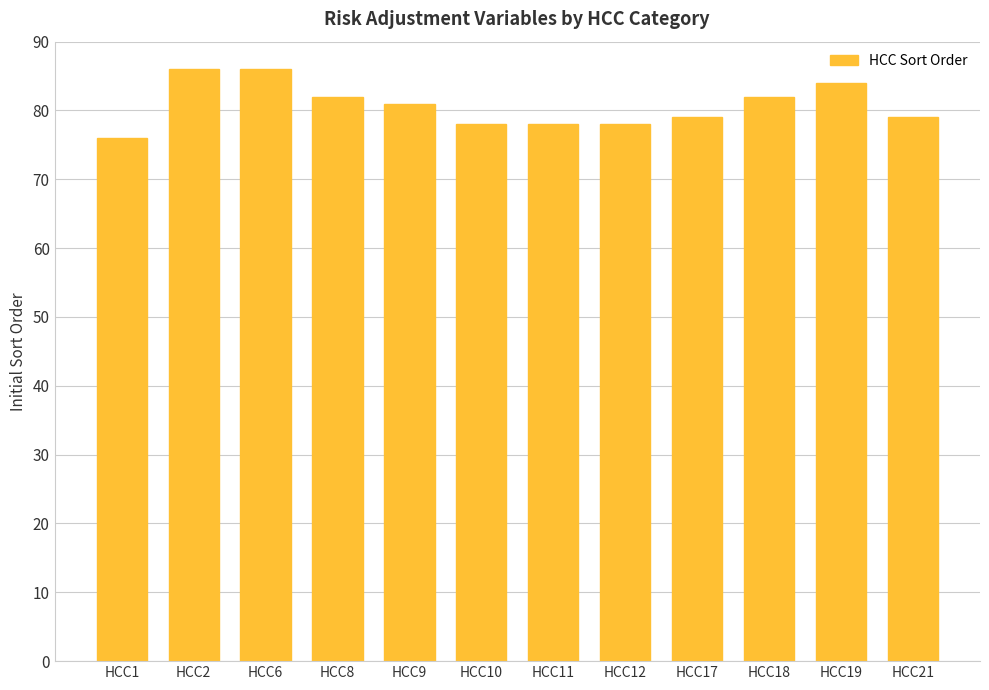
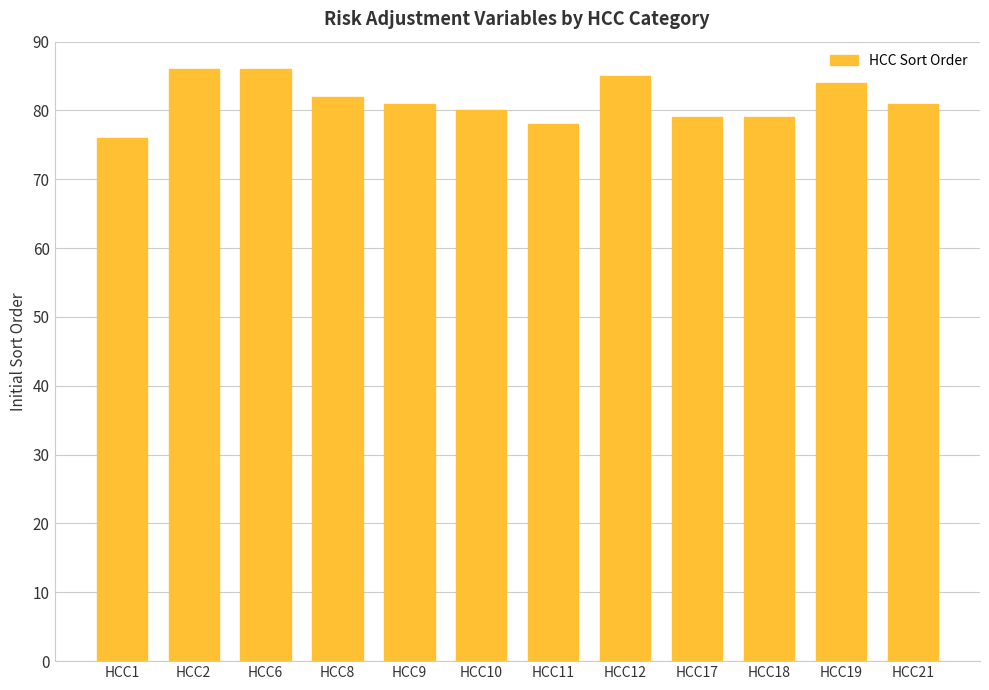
HCC10: 78 -> 80
HCC12: 78 -> 85
HCC18: 82 -> 79
HCC21: 79 -> 81
